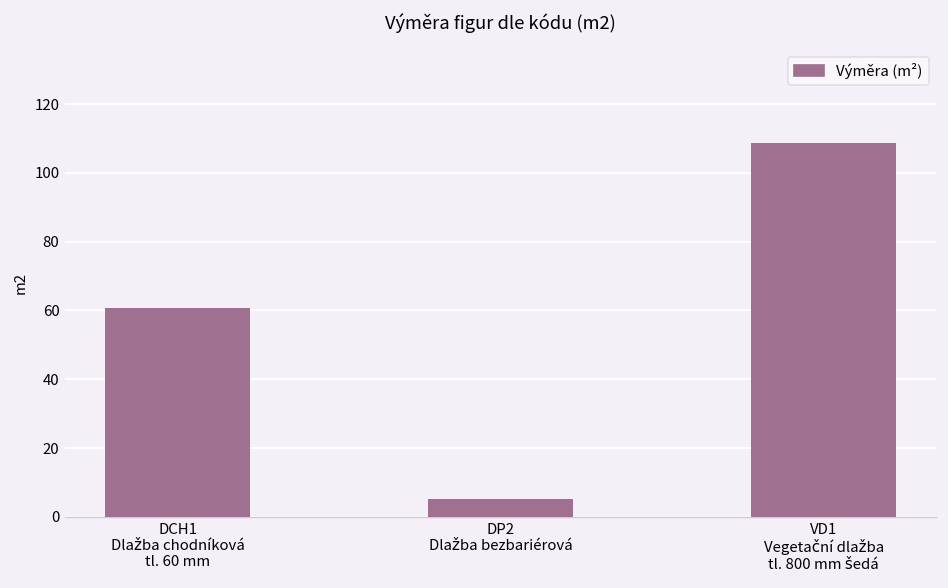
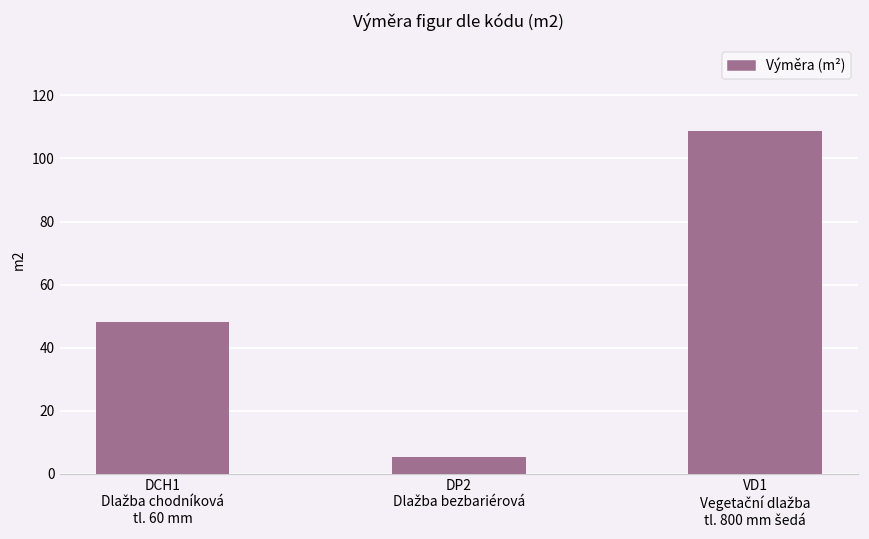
DCH1 Dlažba chodníková tl. 60 mm: 61 -> 48
